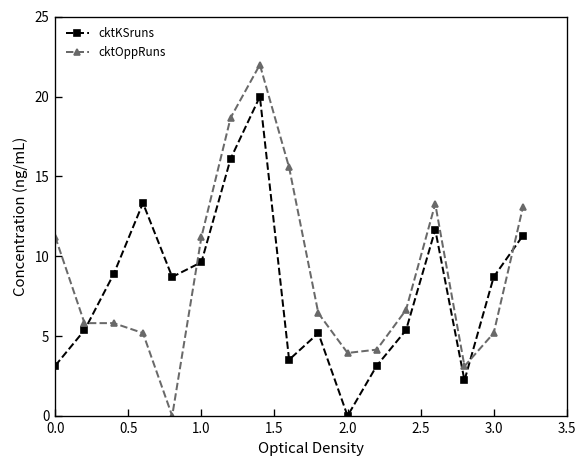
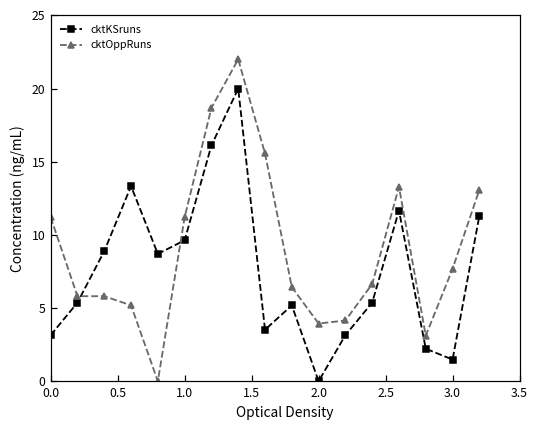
cktKSruns, 3.0: 8.7 -> 1.5
cktOppRuns, 3.0: 5.2 -> 7.7
